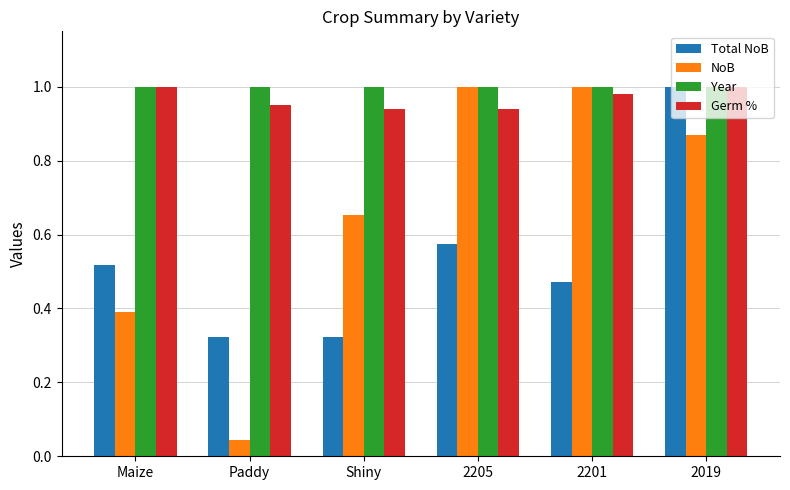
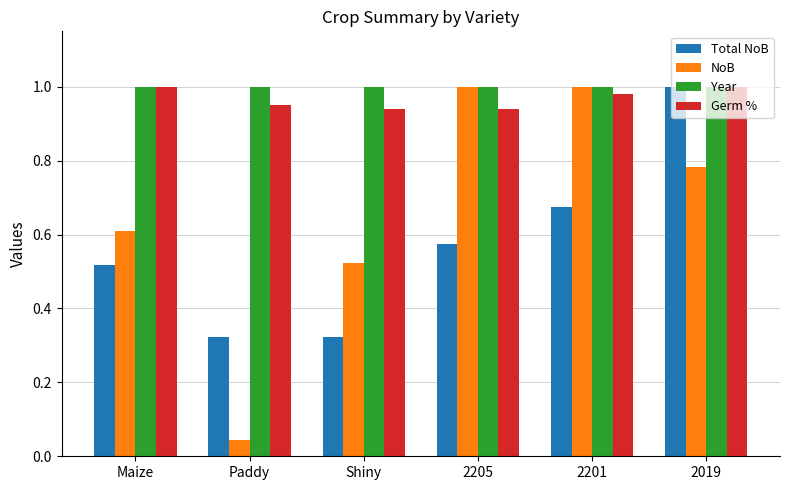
NoB, Maize: 0.39 -> 0.61
NoB, Shiny: 0.65 -> 0.52
Total NoB, 2201: 0.47 -> 0.68
NoB, 2019: 0.87 -> 0.78
